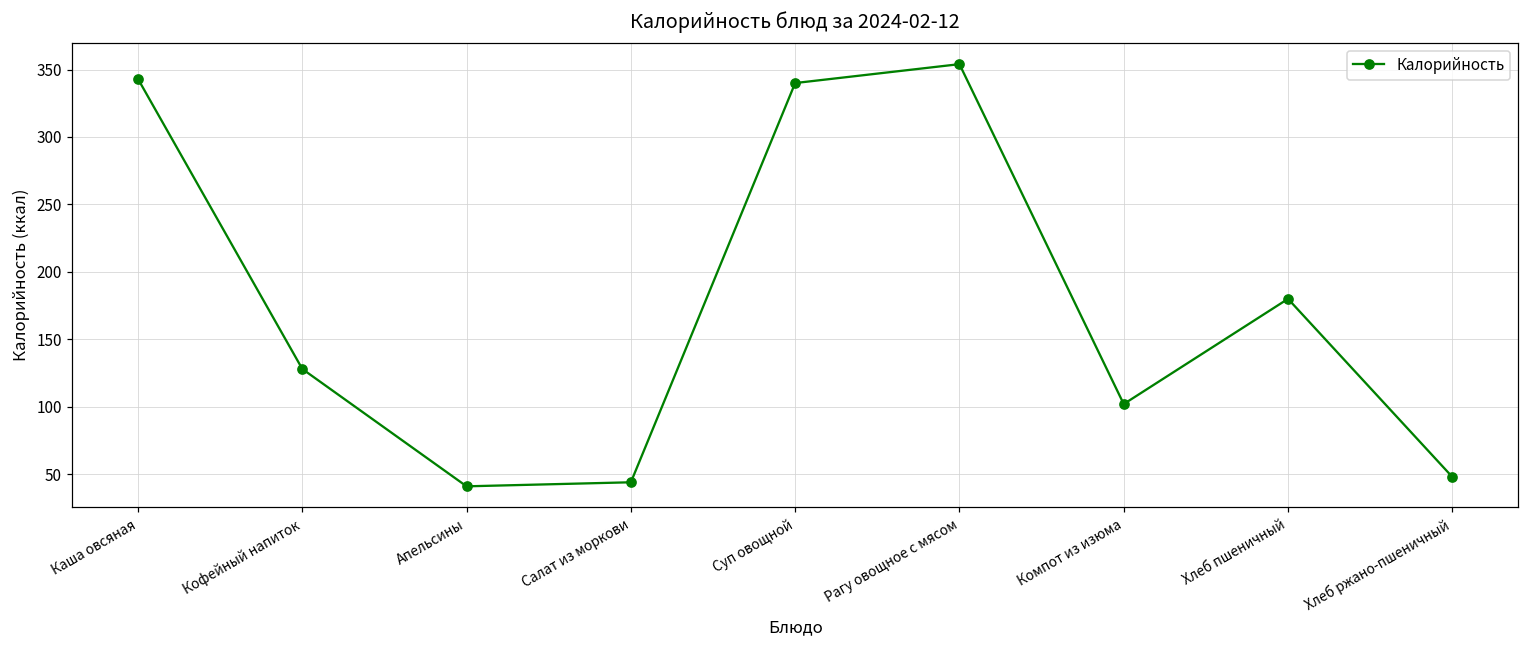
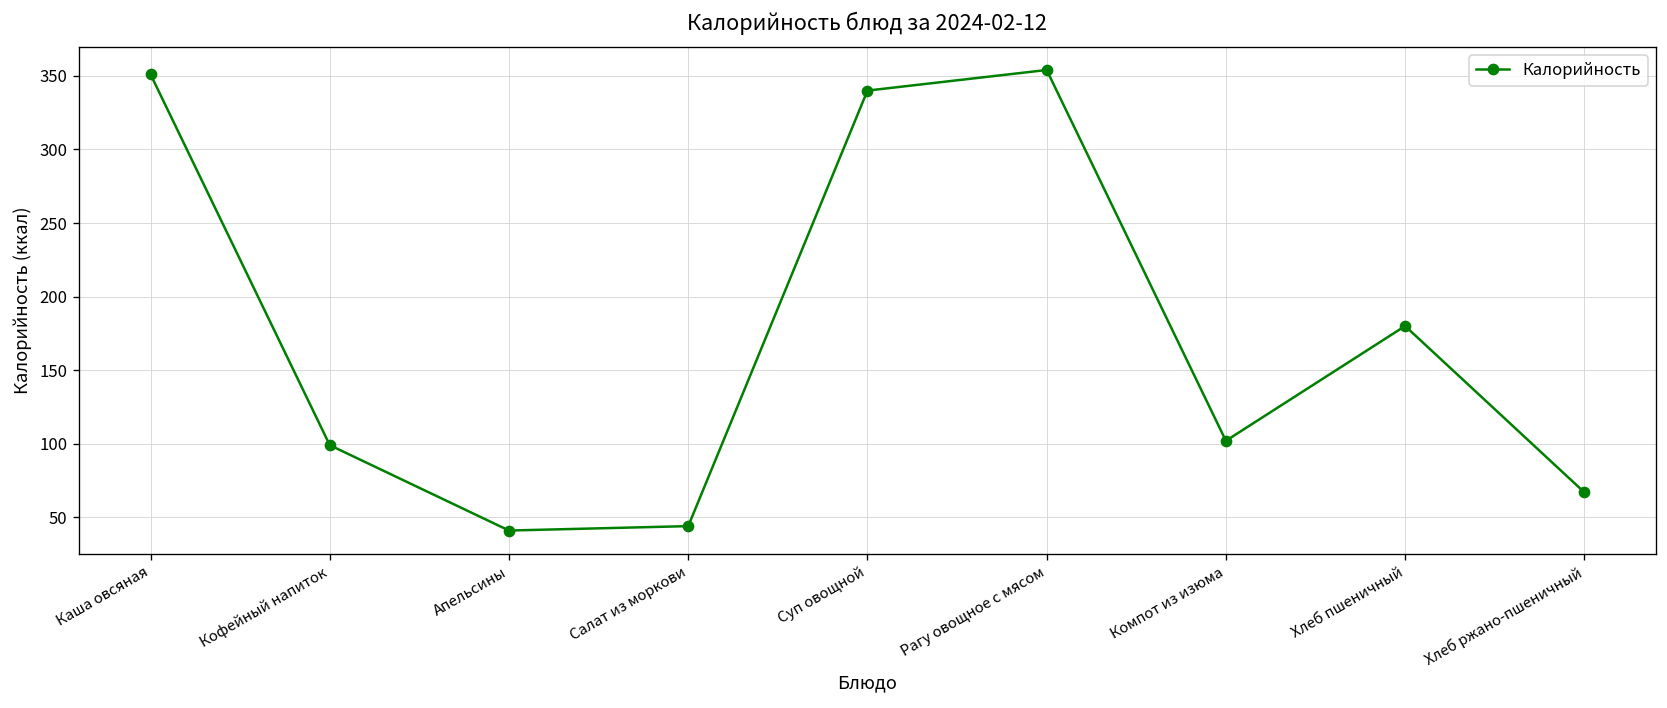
Каша овсяная: 343 -> 351
Кофейный напиток: 128 -> 99
Хлеб ржано-пшеничный: 48 -> 67
